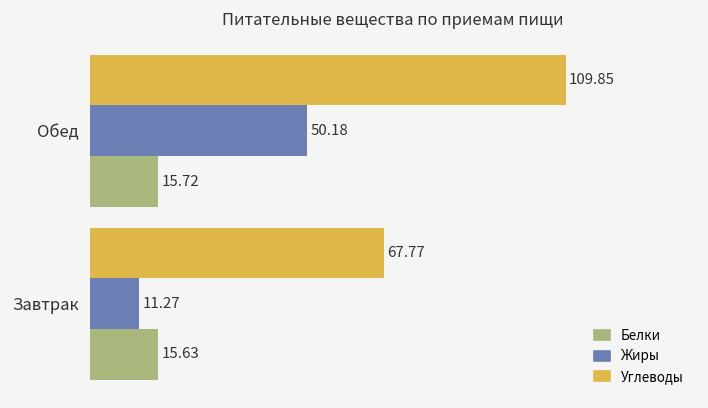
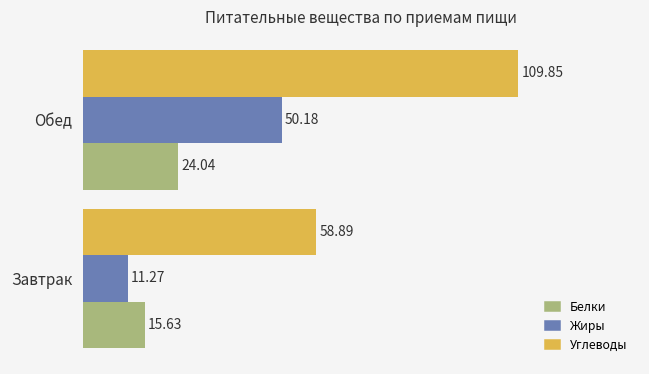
Белки, Обед: 15.72 -> 24.04
Углеводы, Завтрак: 67.77 -> 58.89
